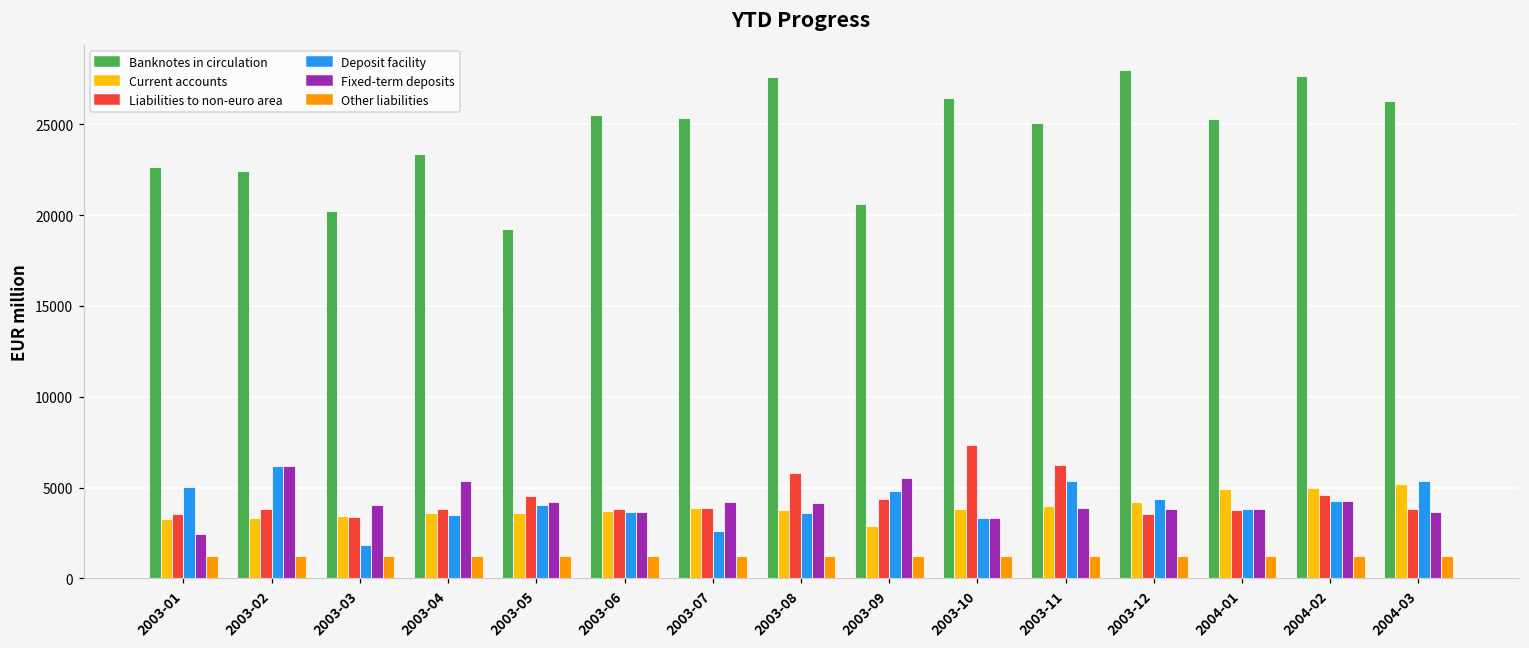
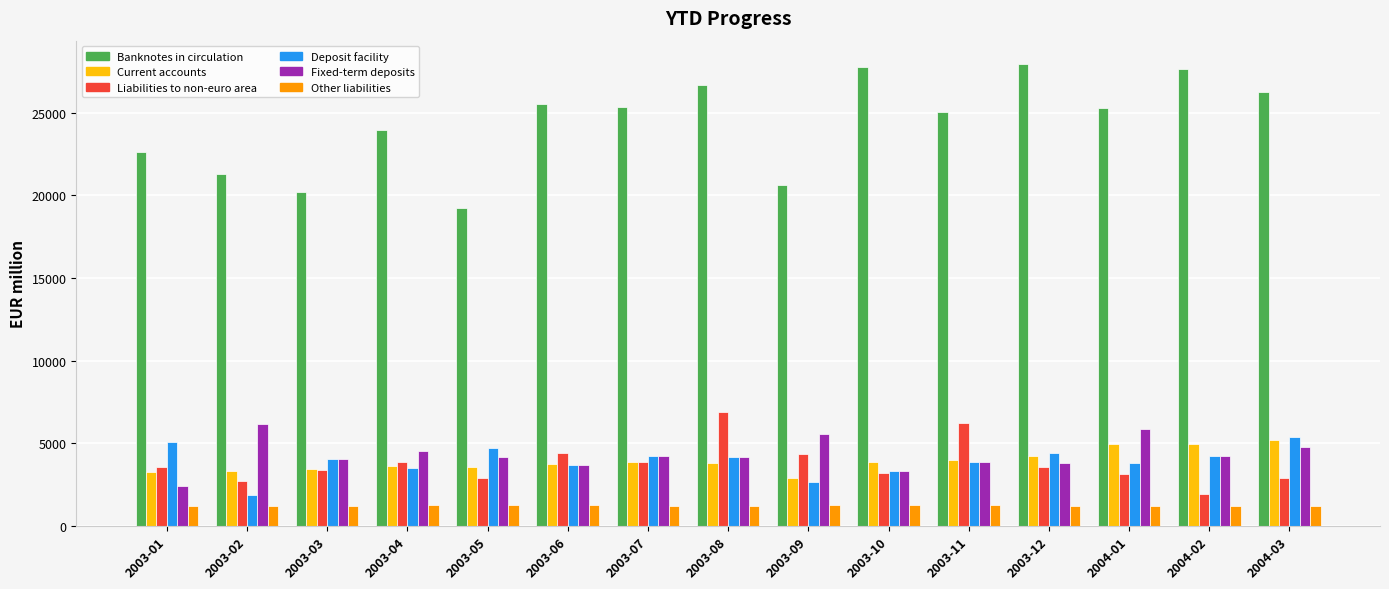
Banknotes in circulation, 2003-02: 22400 -> 21300
Liabilities to non-euro area, 2003-02: 3800 -> 2700
Deposit facility, 2003-02: 6200 -> 1900
Deposit facility, 2003-03: 1800 -> 4000
Banknotes in circulation, 2003-04: 23400 -> 23900
Fixed-term deposits, 2003-04: 5400 -> 4500
Liabilities to non-euro area, 2003-05: 4500 -> 2900
Deposit facility, 2003-05: 4000 -> 4700
Liabilities to non-euro area, 2003-06: 3800 -> 4400
Deposit facility, 2003-07: 2600 -> 4200
Banknotes in circulation, 2003-08: 27600 -> 26700
Liabilities to non-euro area, 2003-08: 5800 -> 6900
Deposit facility, 2003-08: 3600 -> 4100
Deposit facility, 2003-09: 4800 -> 2700
Banknotes in circulation, 2003-10: 26500 -> 27800
Liabilities to non-euro area, 2003-10: 7300 -> 3200
Deposit facility, 2003-11: 5400 -> 3900
Liabilities to non-euro area, 2004-01: 3800 -> 3100
Fixed-term deposits, 2004-01: 3800 -> 5800
Liabilities to non-euro area, 2004-02: 4600 -> 1900
Liabilities to non-euro area, 2004-03: 3800 -> 2900
Fixed-term deposits, 2004-03: 3600 -> 4800
